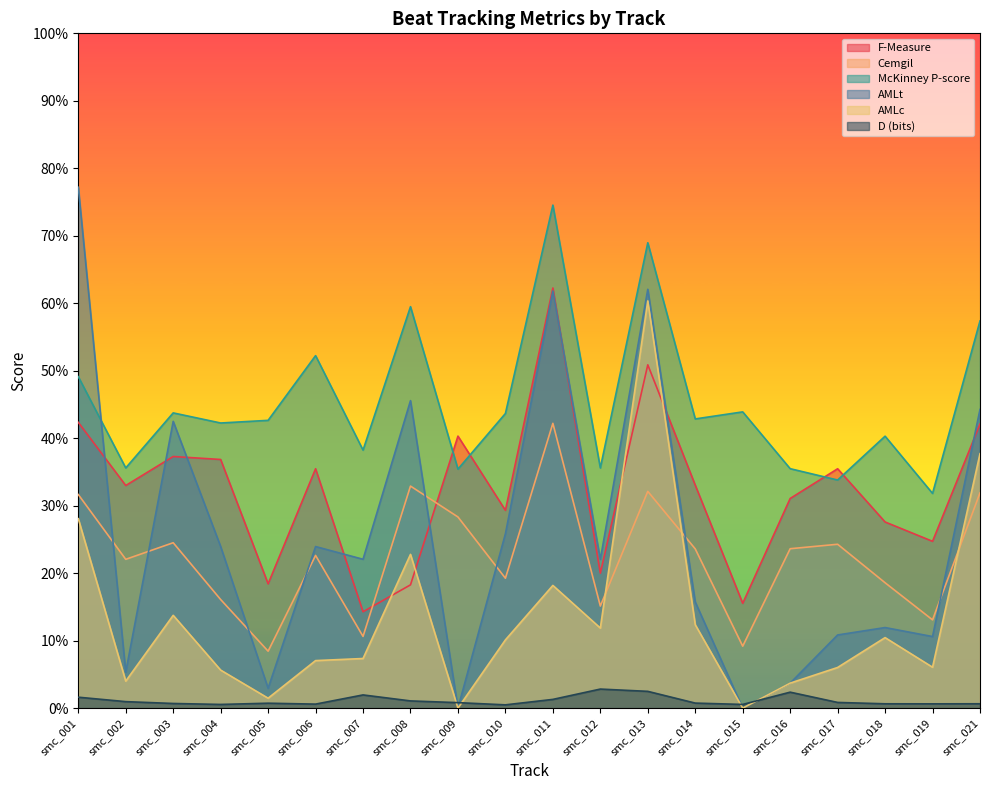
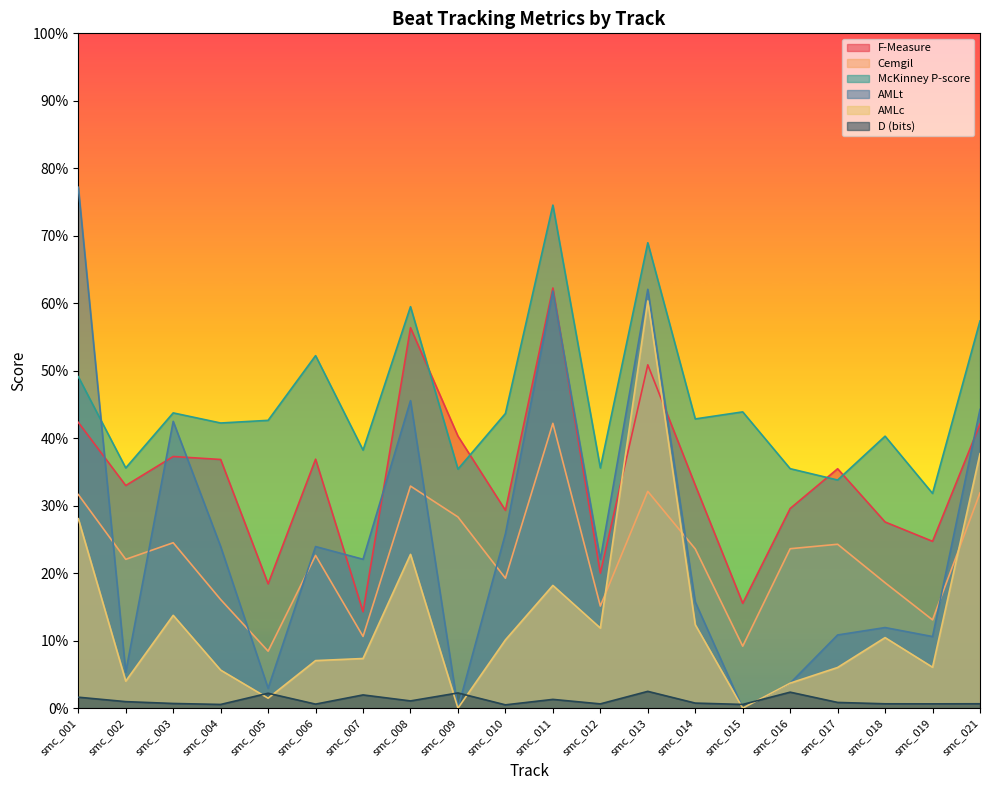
D (bits), smc_005: 1% -> 2%
F-Measure, smc_006: 35% -> 37%
F-Measure, smc_008: 18% -> 56%
D (bits), smc_009: 1% -> 2%
D (bits), smc_012: 3% -> 1%
F-Measure, smc_016: 31% -> 30%
